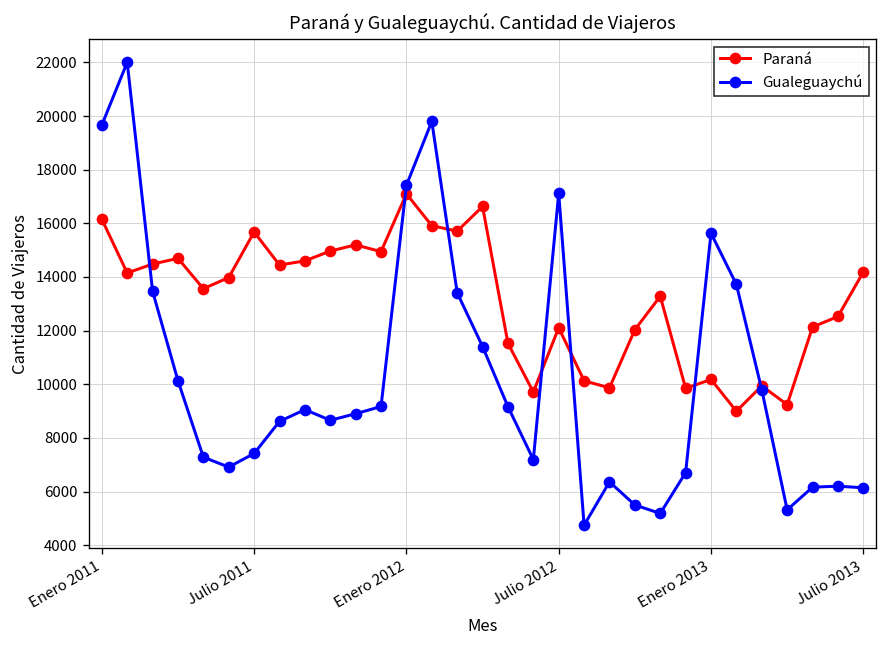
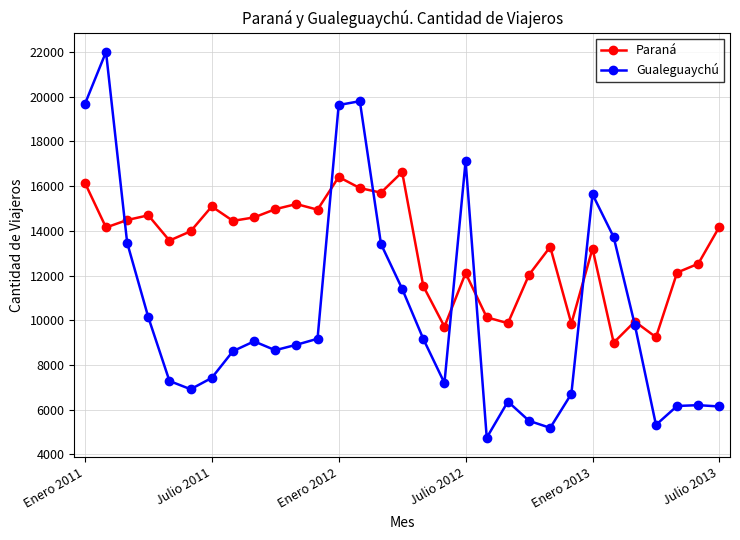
Paraná, Julio 2011: 15700 -> 15100
Paraná, Enero 2012: 17100 -> 16400
Gualeguaychú, Enero 2012: 17400 -> 19600
Paraná, Enero 2013: 10200 -> 13200
